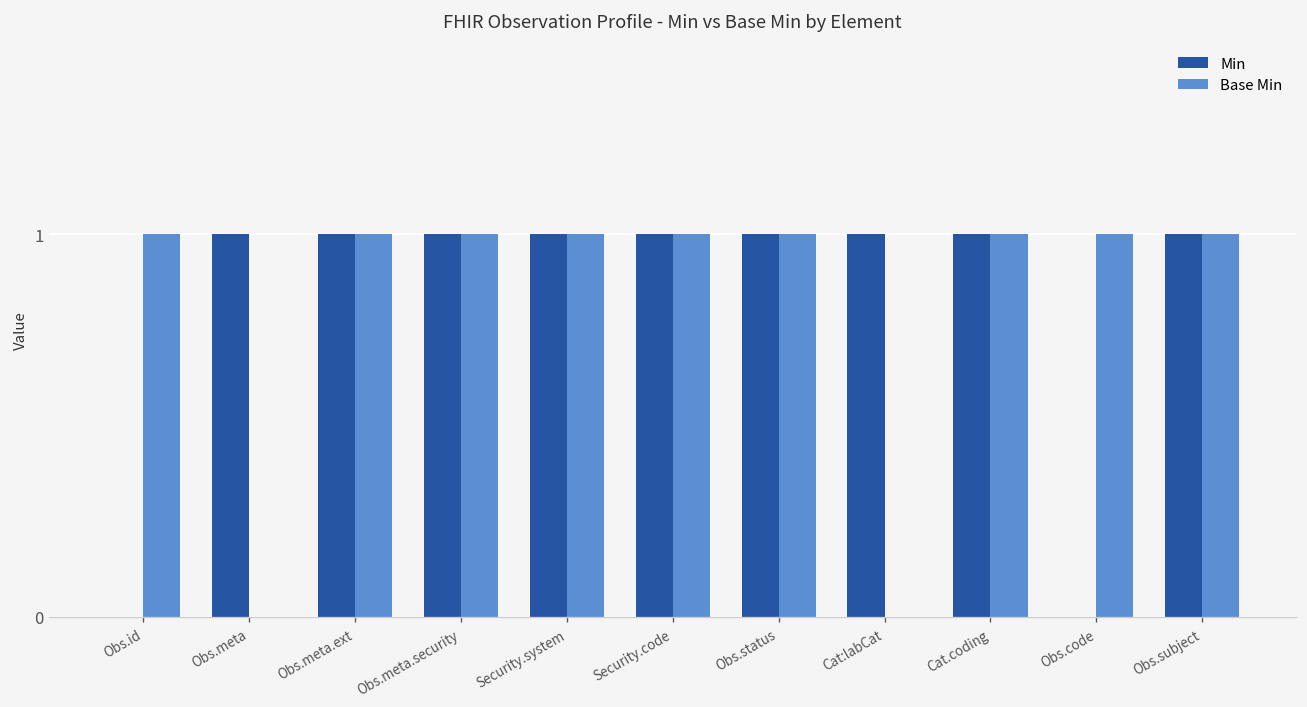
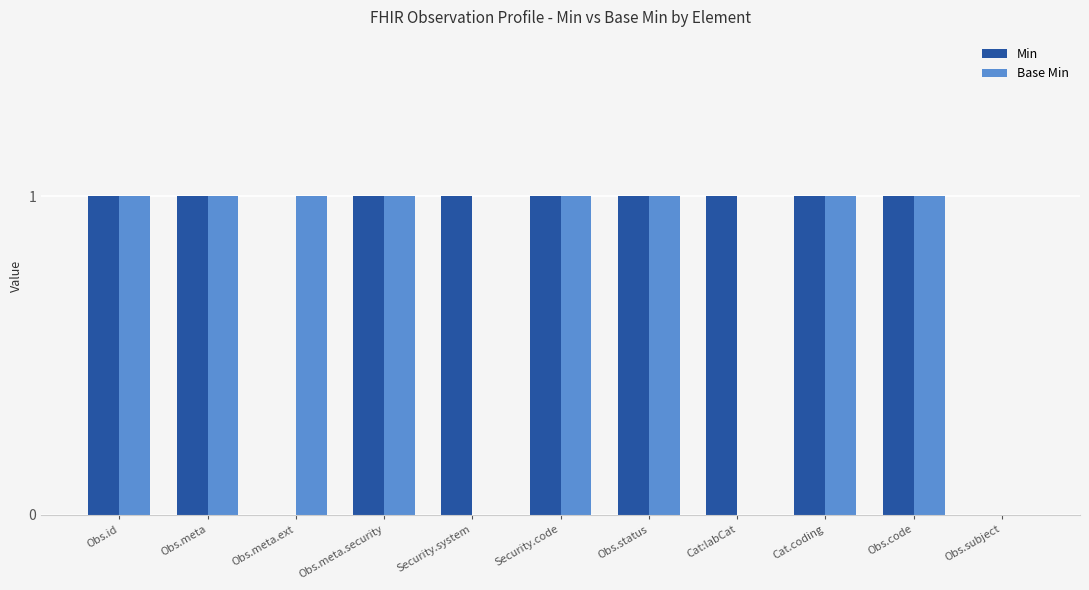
Min, Obs.id: 0 -> 1
Base Min, Obs.meta: 0 -> 1
Min, Obs.meta.ext: 1 -> 0
Base Min, Security.system: 1 -> 0
Min, Obs.code: 0 -> 1
Min, Obs.subject: 1 -> 0
Base Min, Obs.subject: 1 -> 0
